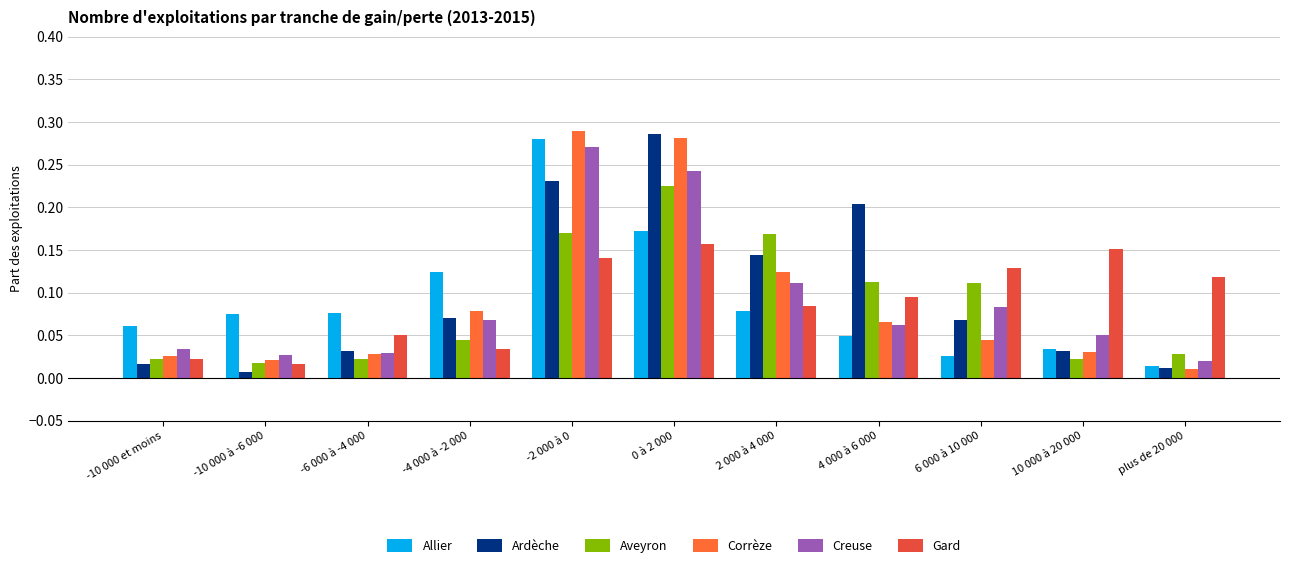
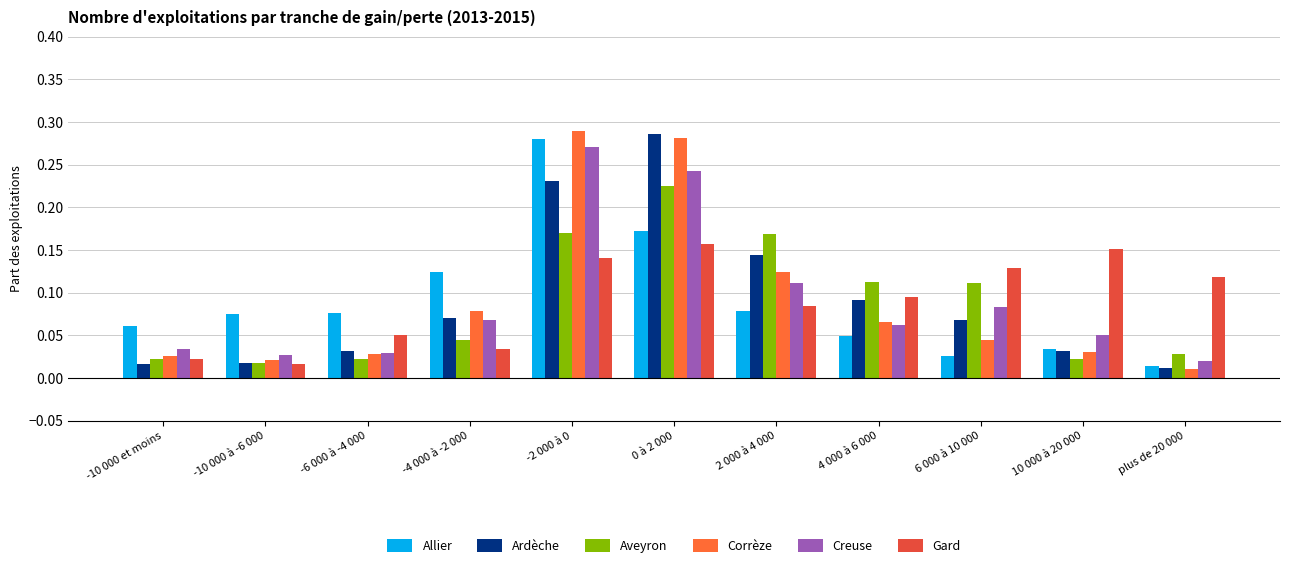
Ardèche, -10 000 à -6 000: 0.01 -> 0.02
Ardèche, 4 000 à 6 000: 0.20 -> 0.09
